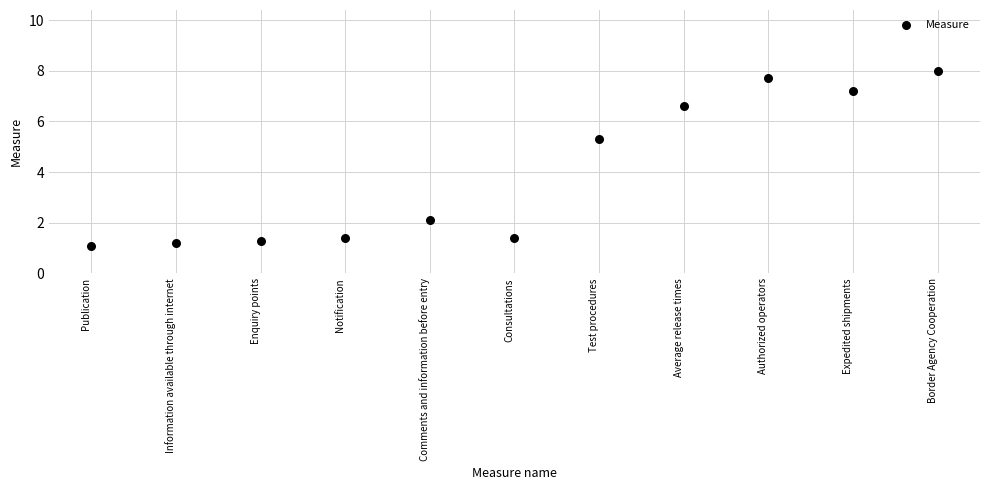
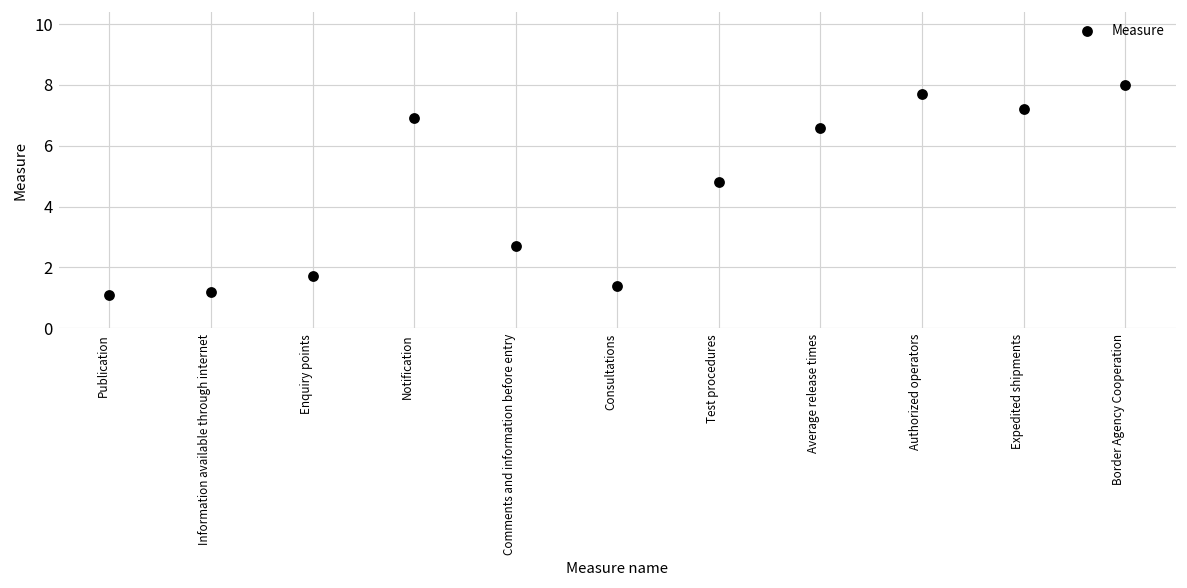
Enquiry points: 1.3 -> 1.7
Notification: 1.4 -> 6.9
Comments and information before entry: 2.1 -> 2.7
Test procedures: 5.3 -> 4.8
